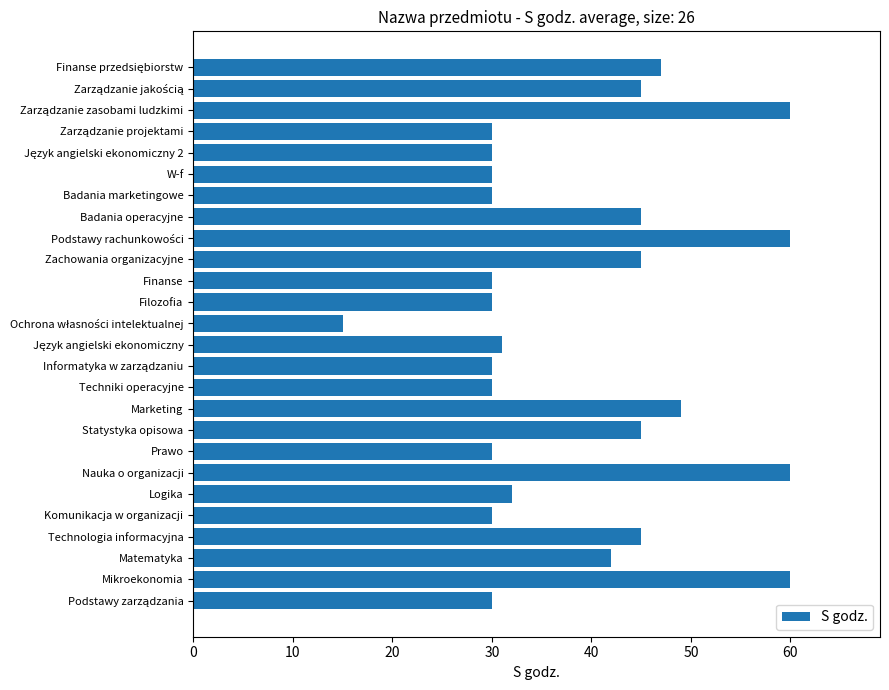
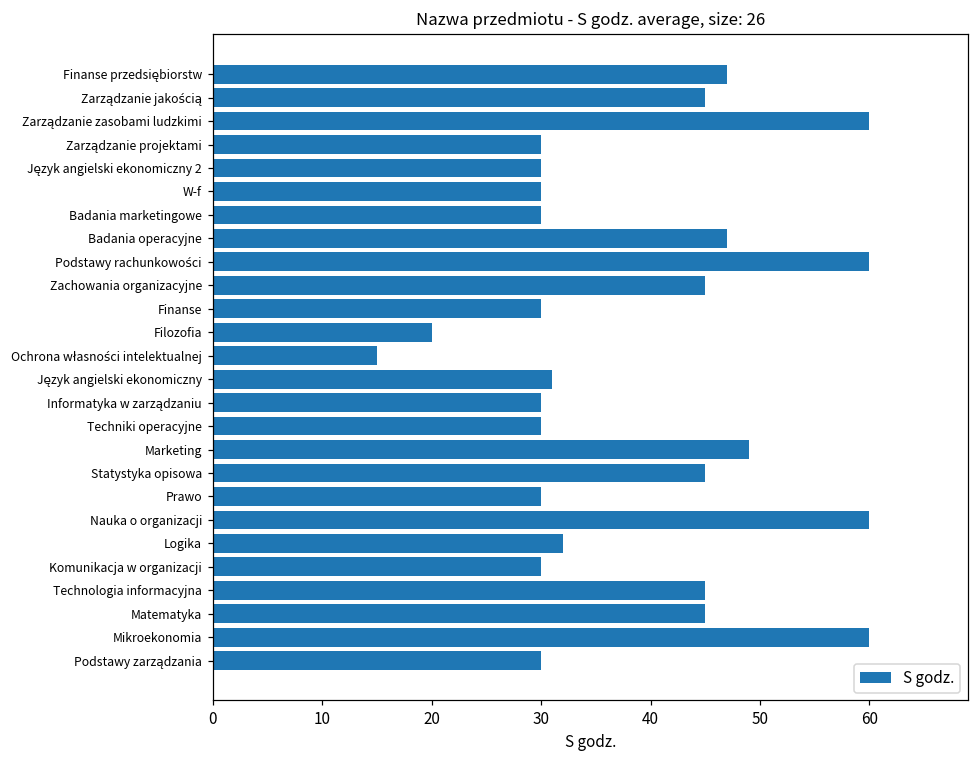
Badania operacyjne: 45 -> 47
Filozofia: 30 -> 20
Matematyka: 42 -> 45
